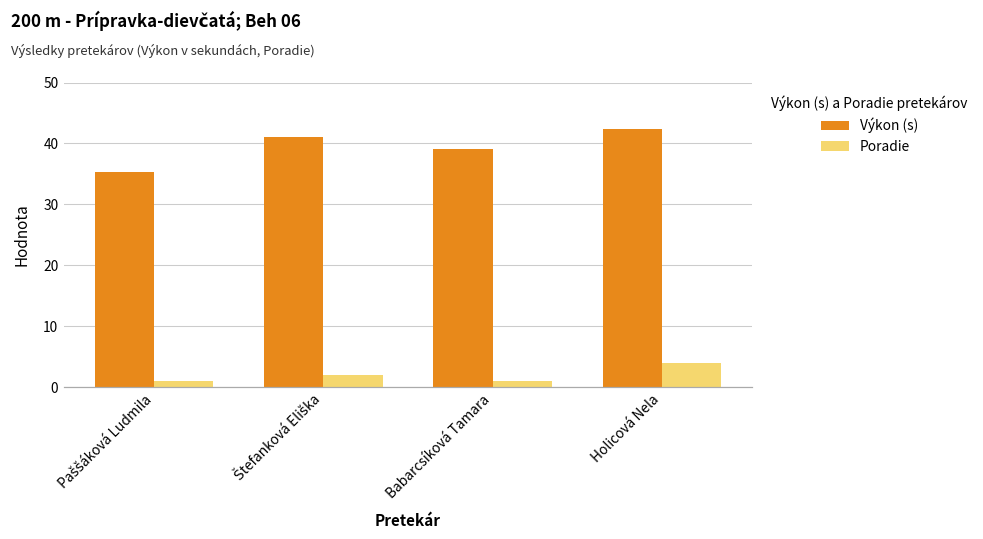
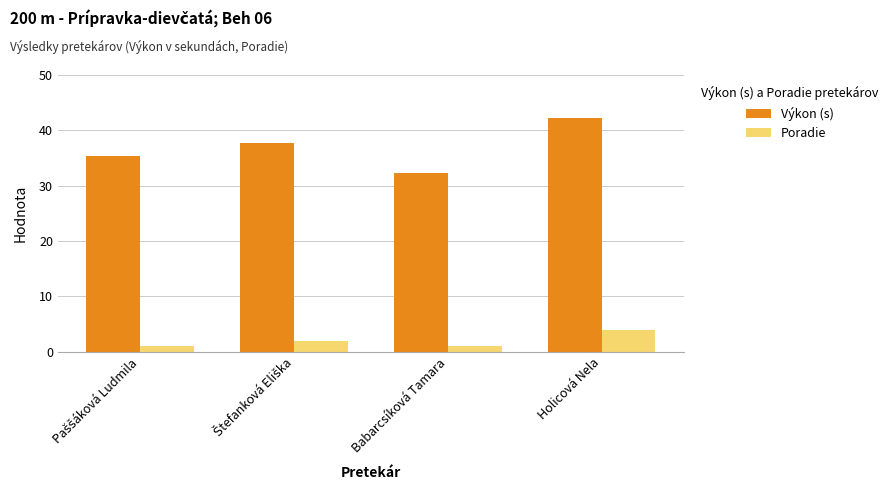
Výkon (s), Štefanková Eliška: 41 -> 38
Výkon (s), Babarcsíková Tamara: 39 -> 32
